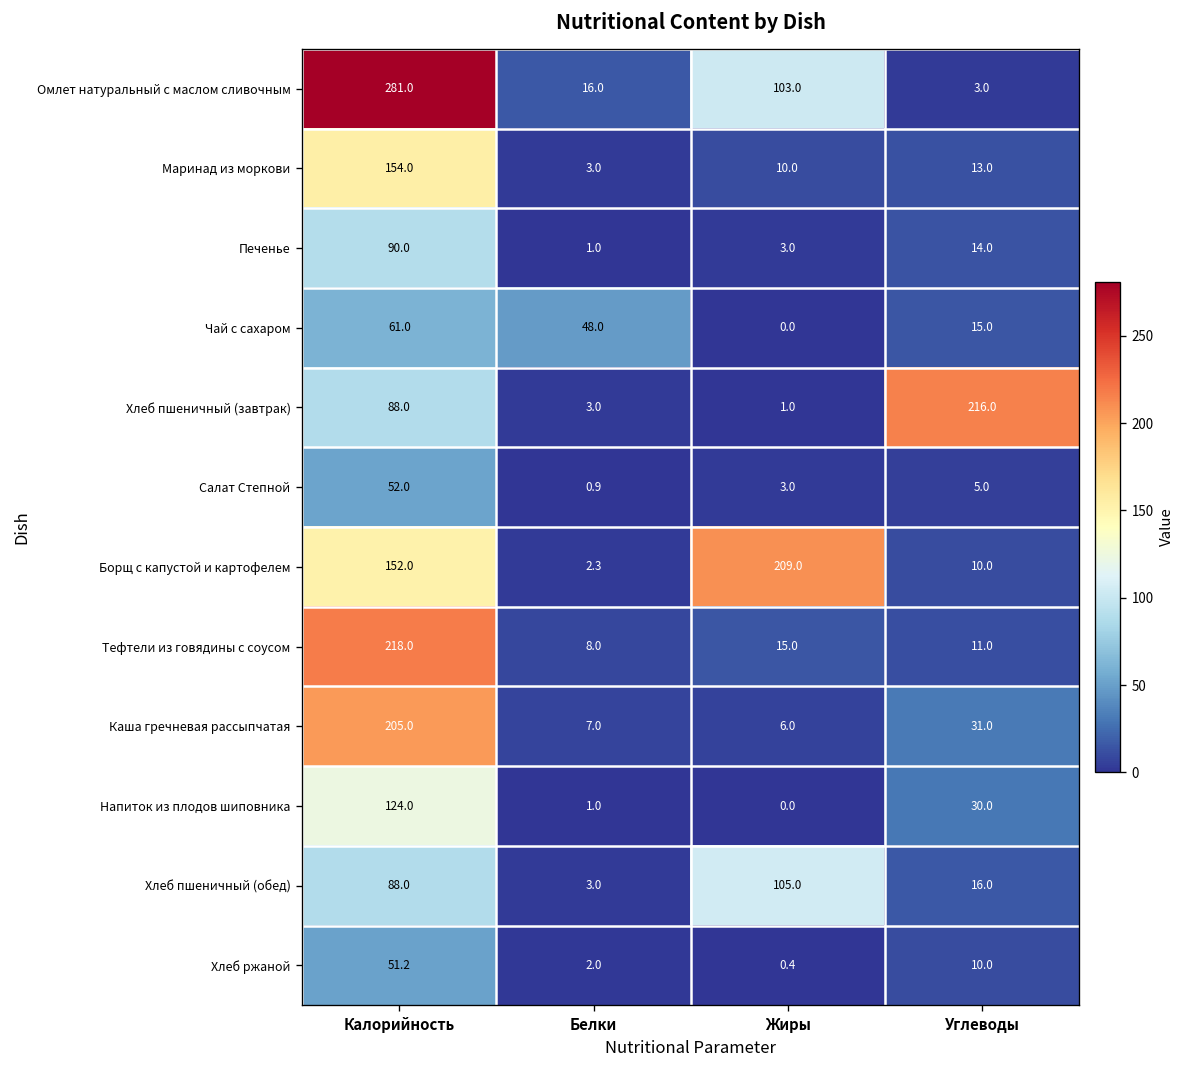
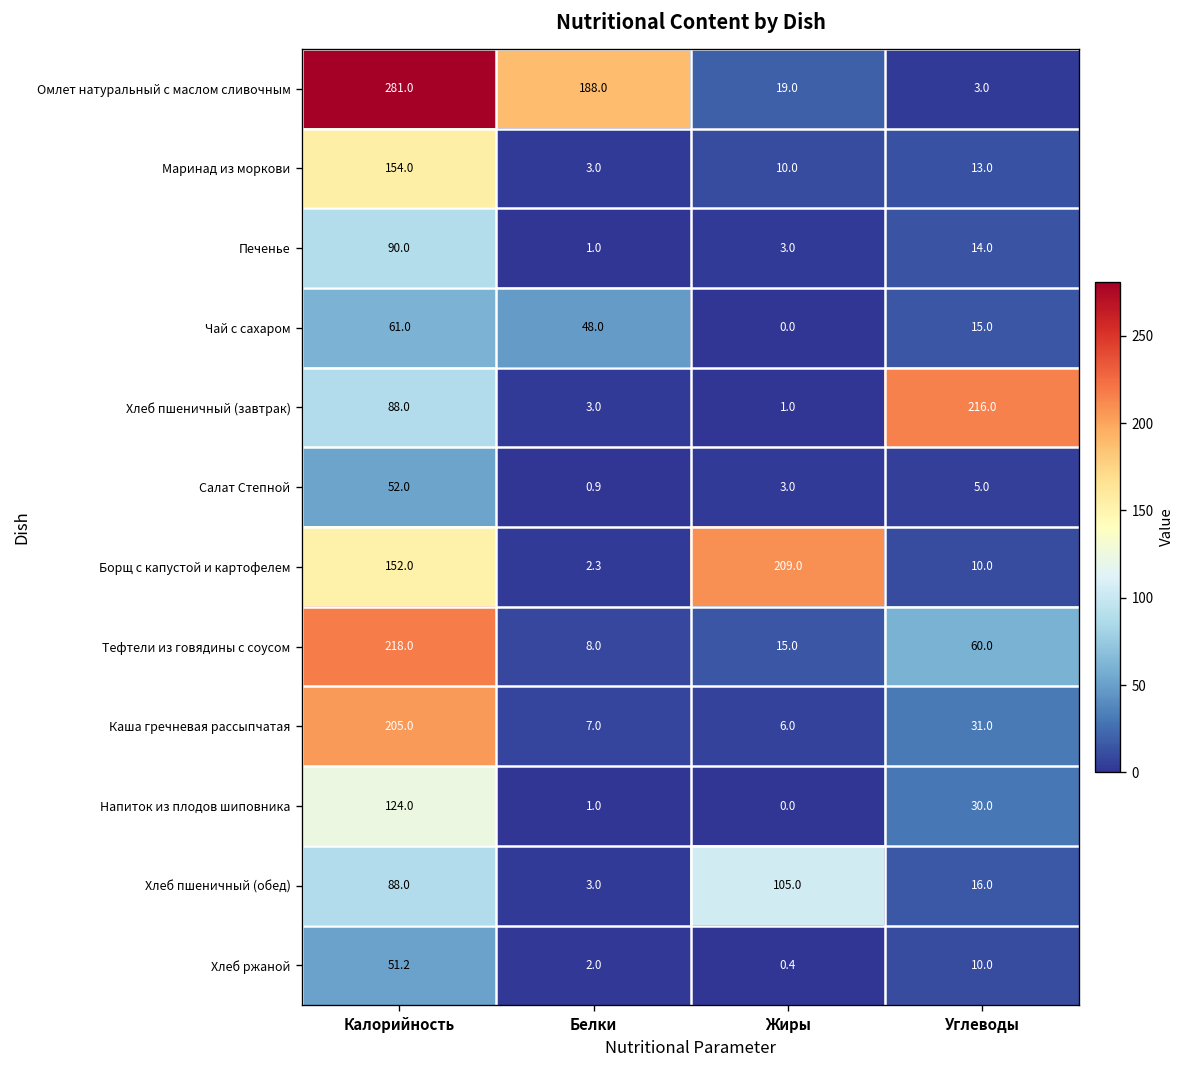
Омлет натуральный с маслом сливочным, Белки: 16.0 -> 188.0
Омлет натуральный с маслом сливочным, Жиры: 103.0 -> 19.0
Тефтели из говядины с соусом, Углеводы: 11.0 -> 60.0
